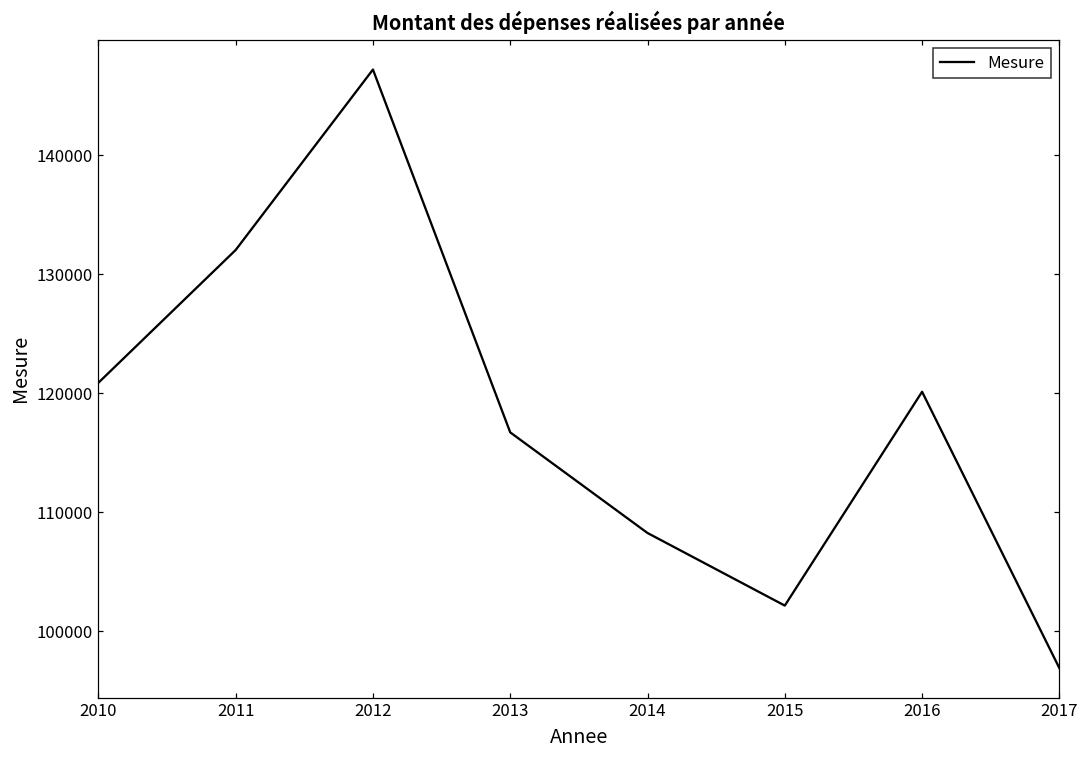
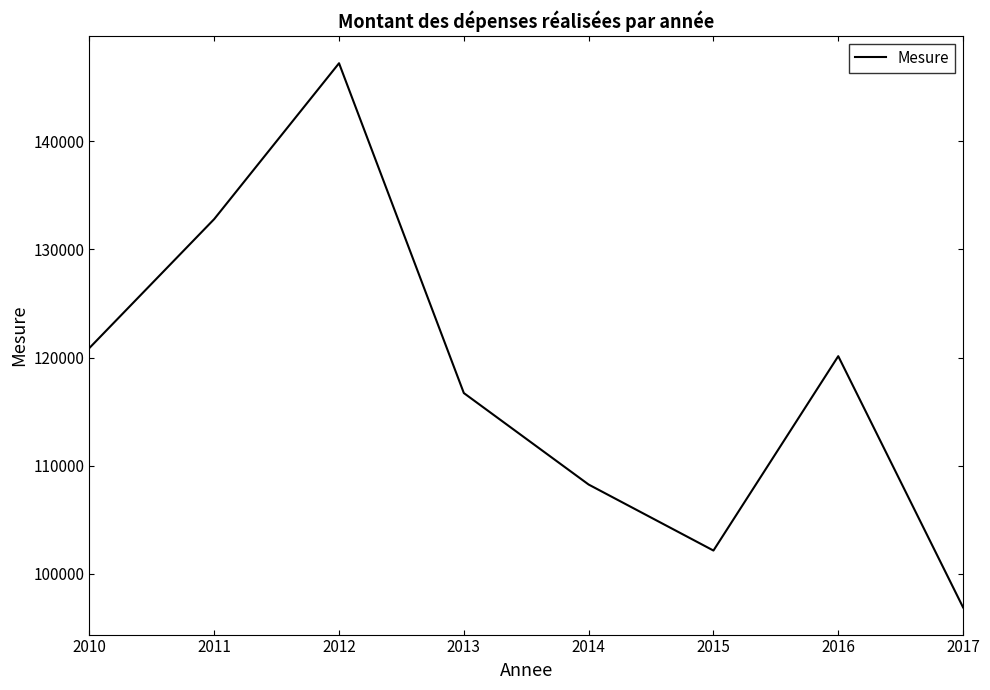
2011: 132000 -> 132800
